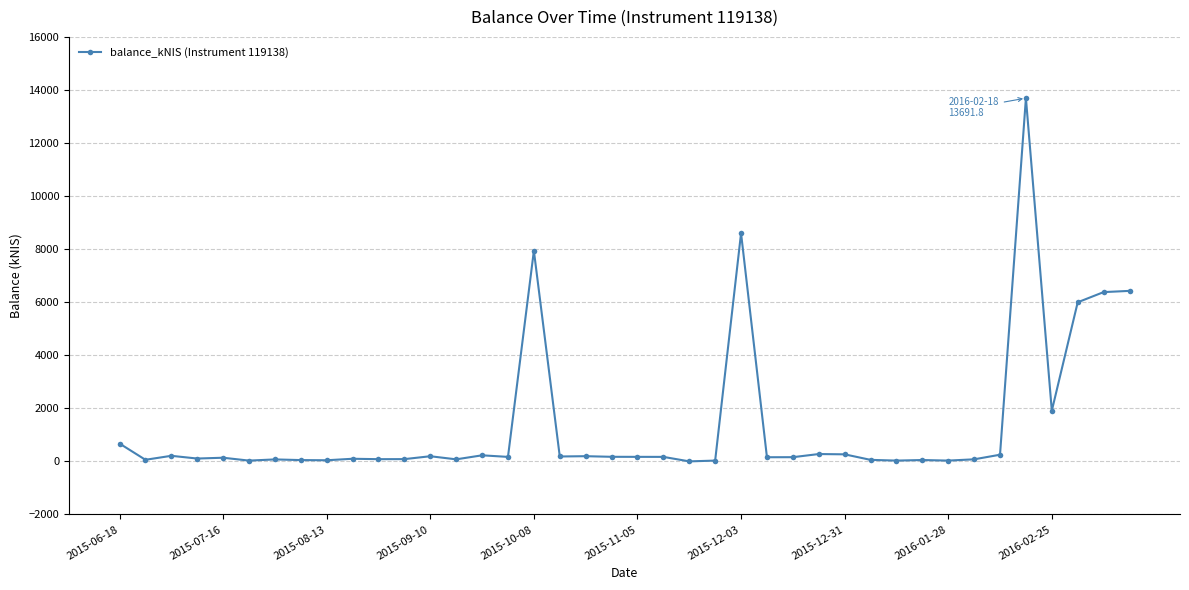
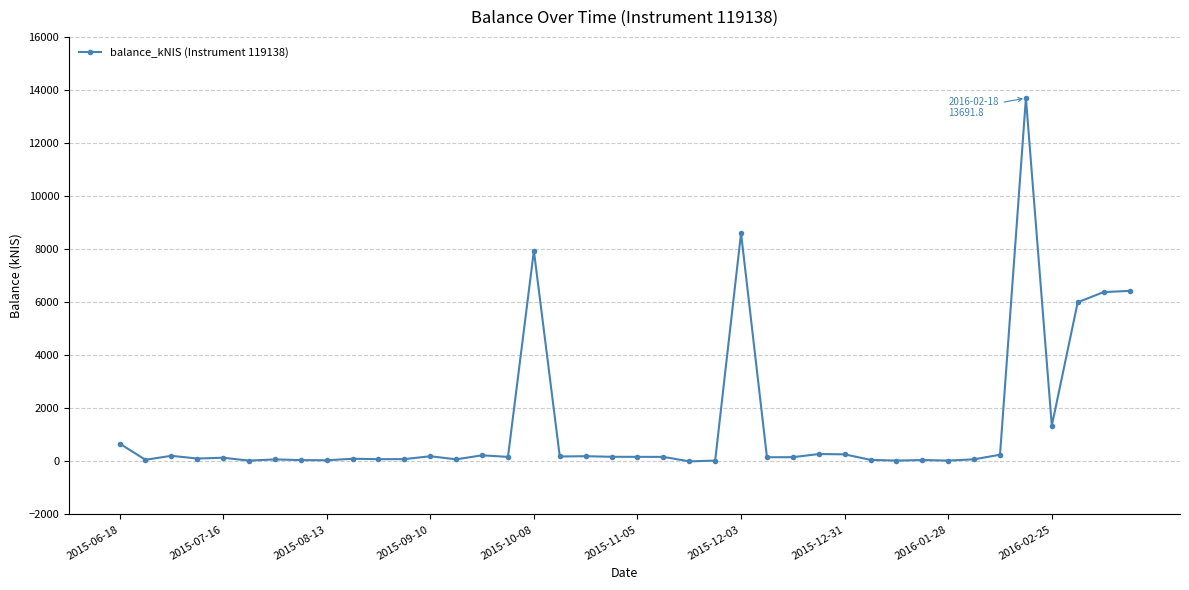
2016-02-25: 1900 -> 1300
